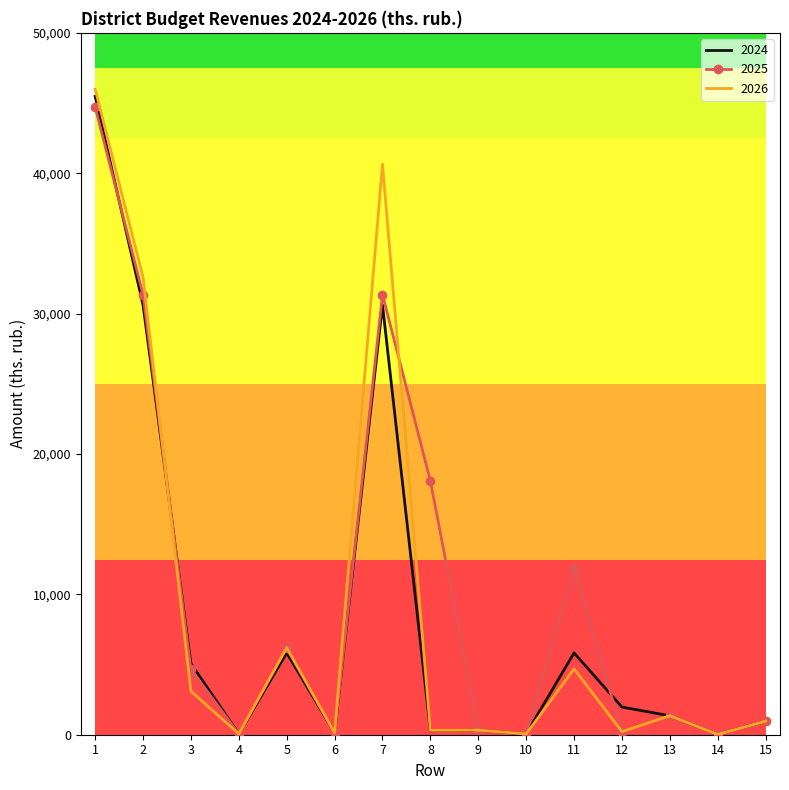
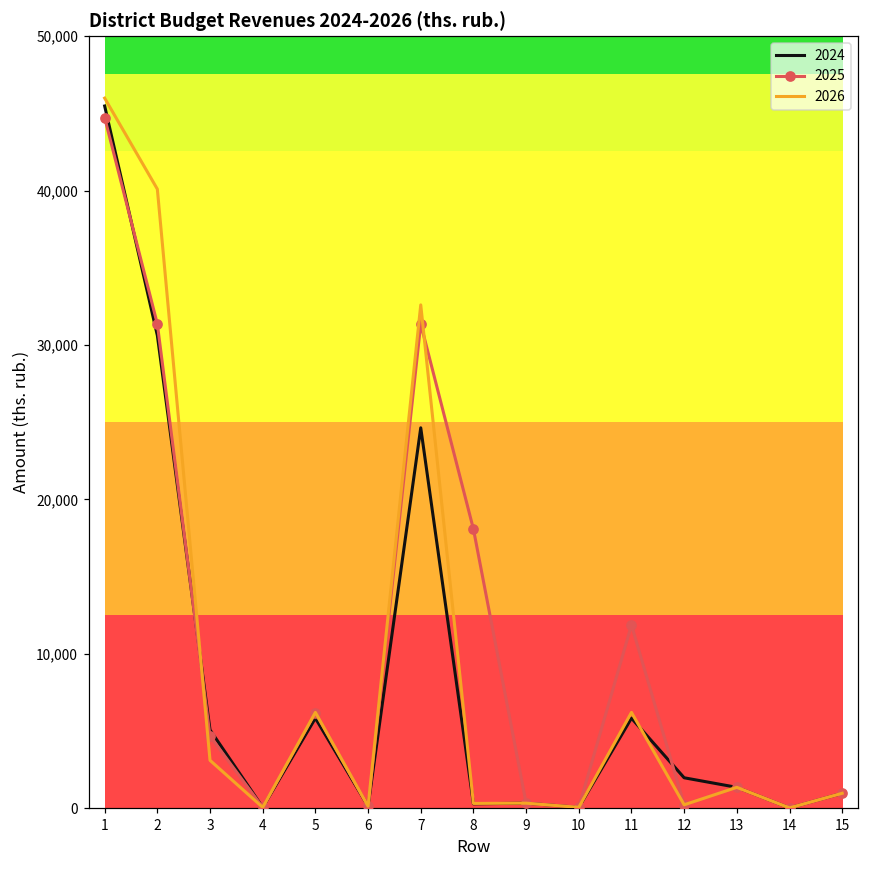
2026, 2: 32,600 -> 40,100
2024, 7: 30,600 -> 24,600
2026, 7: 40,600 -> 32,600
2026, 11: 4,700 -> 6,200
